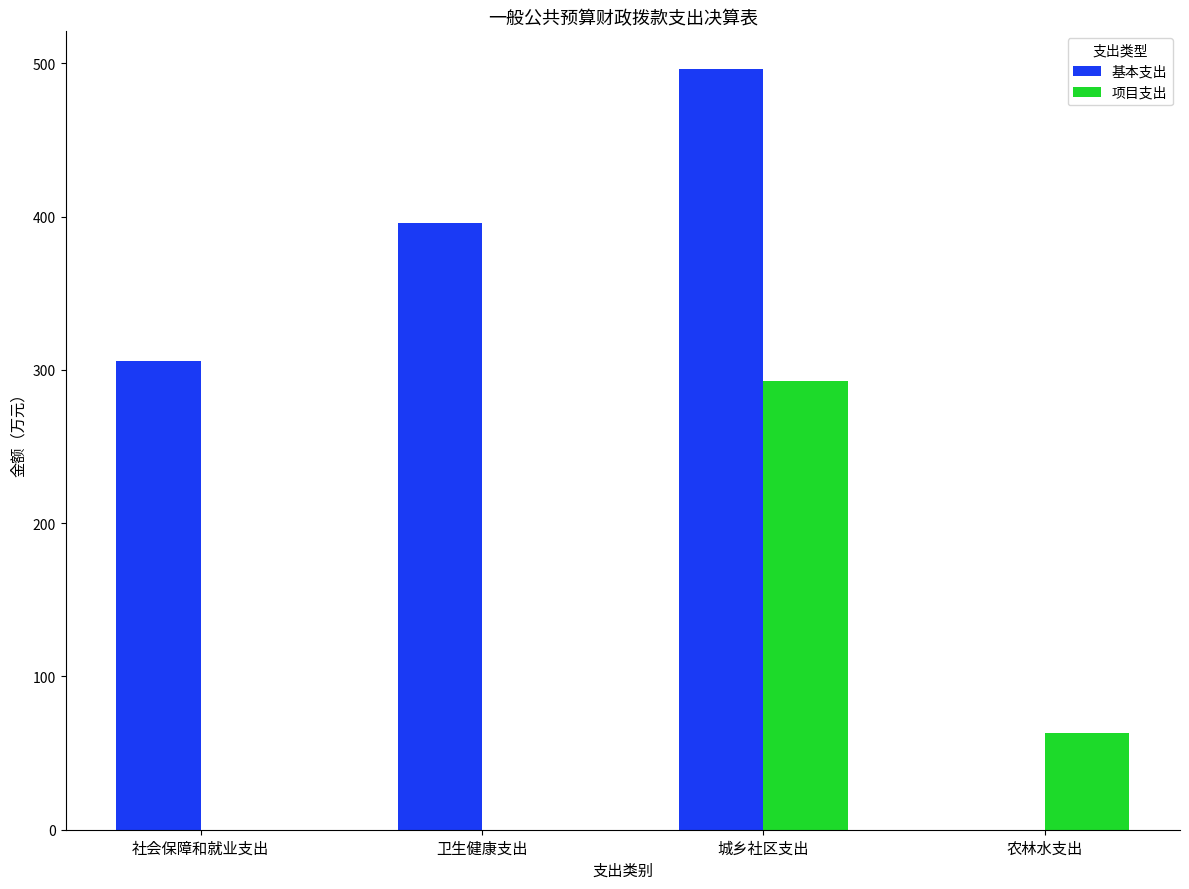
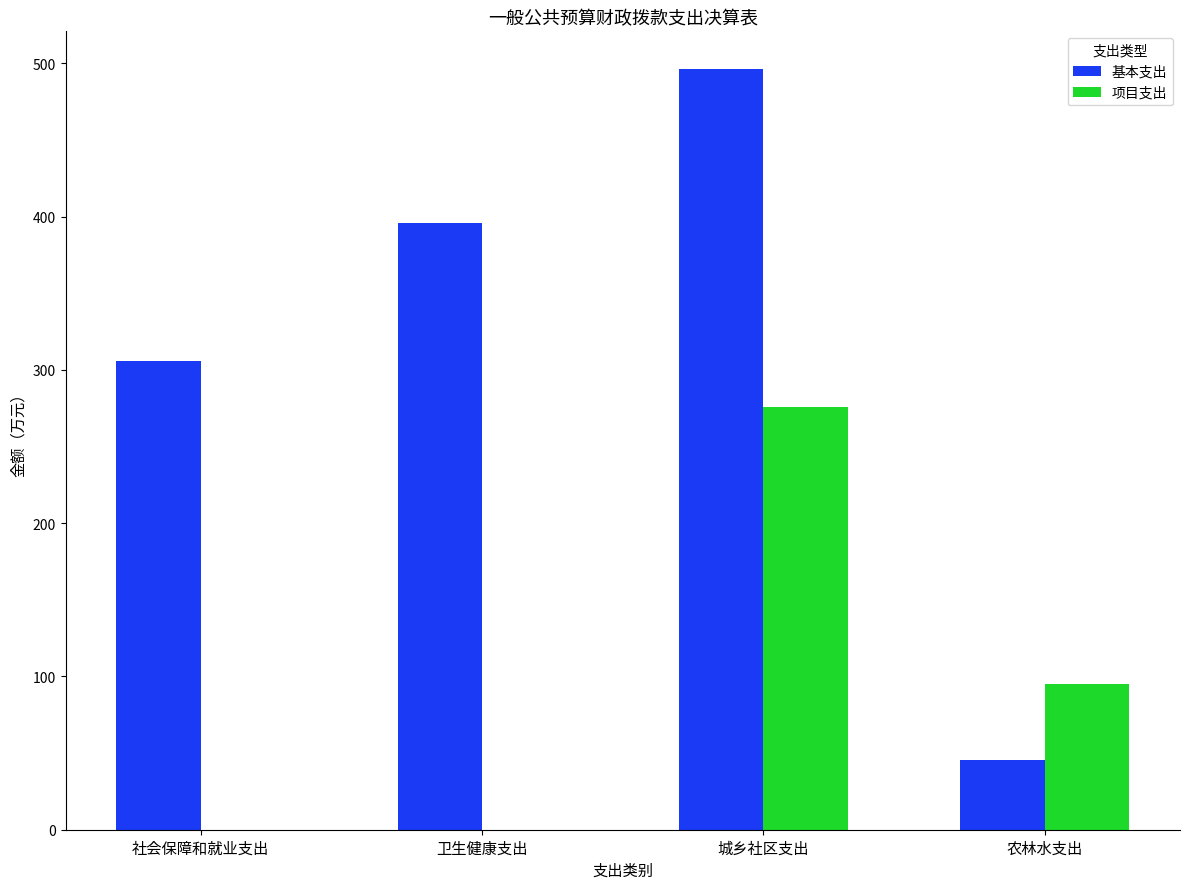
项目支出, 城乡社区支出: 293 -> 276
基本支出, 农林水支出: 0 -> 45
项目支出, 农林水支出: 63 -> 95
